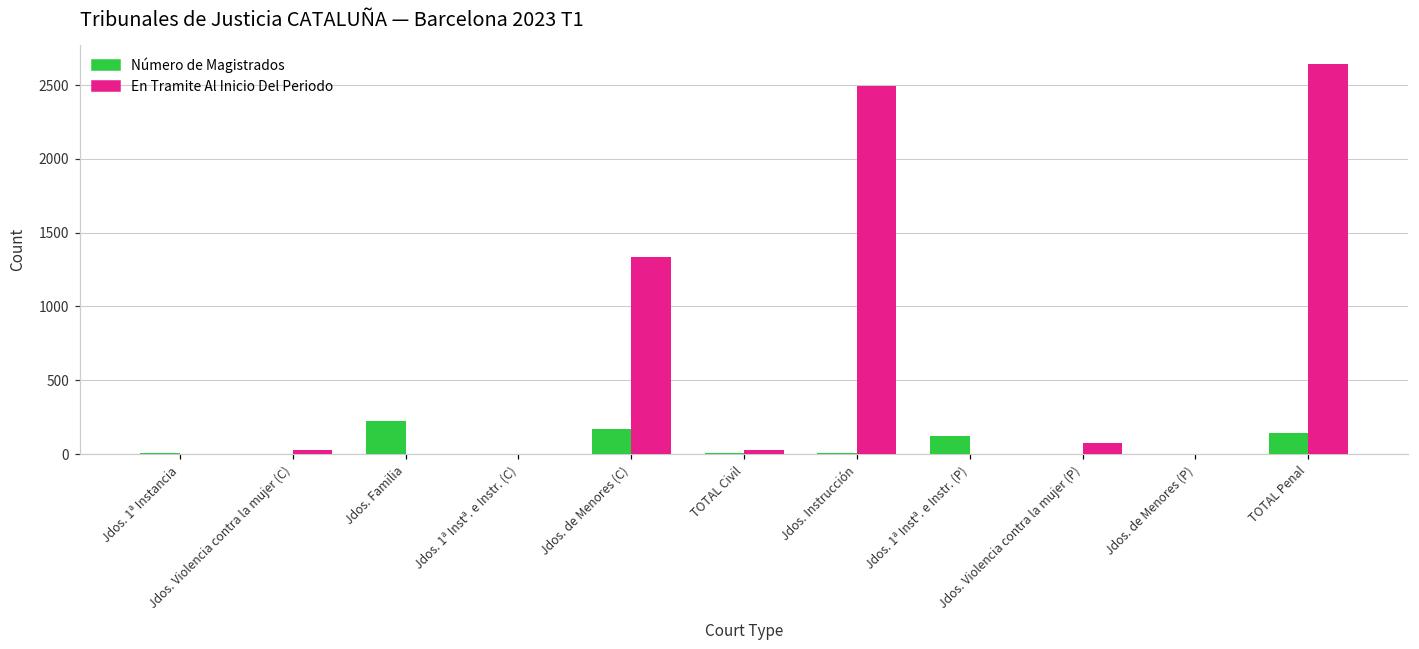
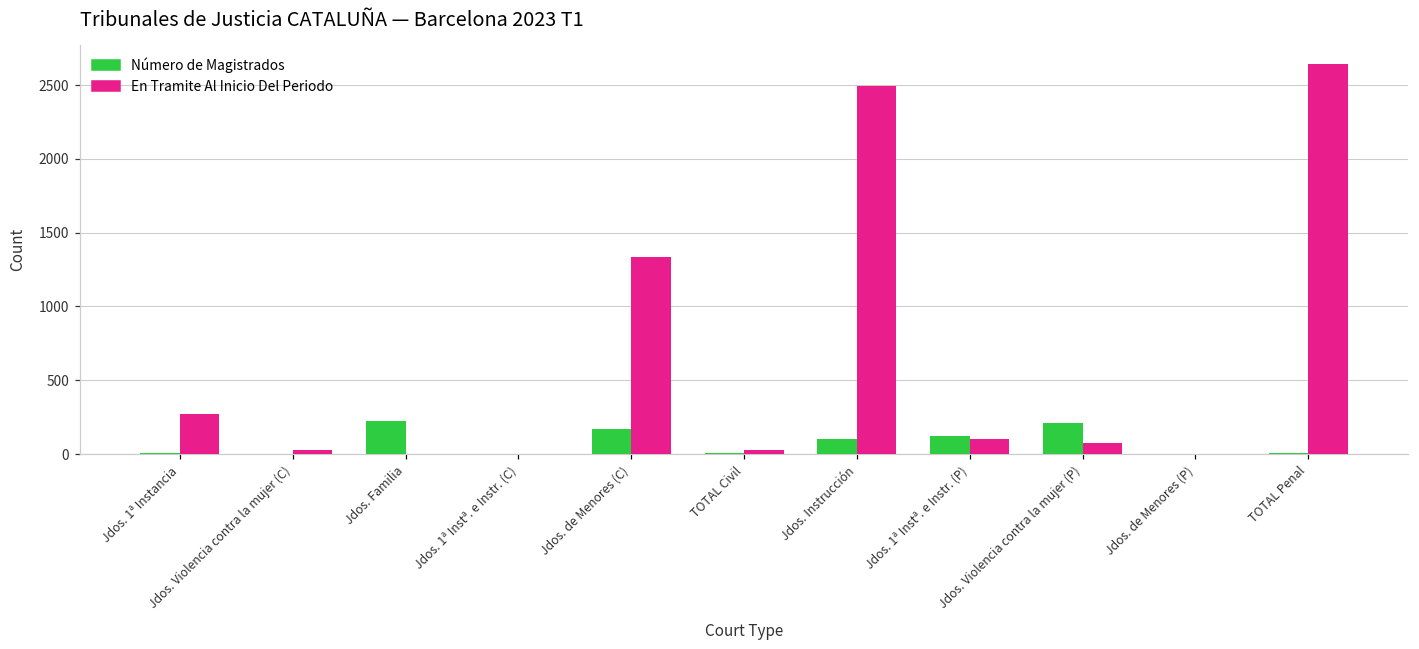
En Tramite Al Inicio Del Periodo, Jdos. 1ª Instancia: 0 -> 270
Número de Magistrados, Jdos. Instrucción: 10 -> 100
En Tramite Al Inicio Del Periodo, Jdos. 1ª Instª. e Instr. (P): 0 -> 100
Número de Magistrados, Jdos. Violencia contra la mujer (P): 0 -> 210
Número de Magistrados, TOTAL Penal: 140 -> 10
